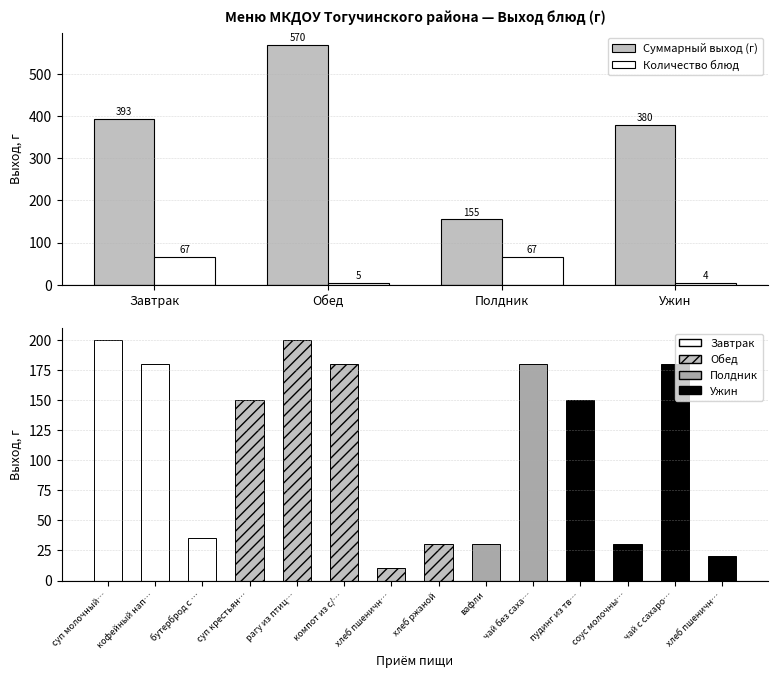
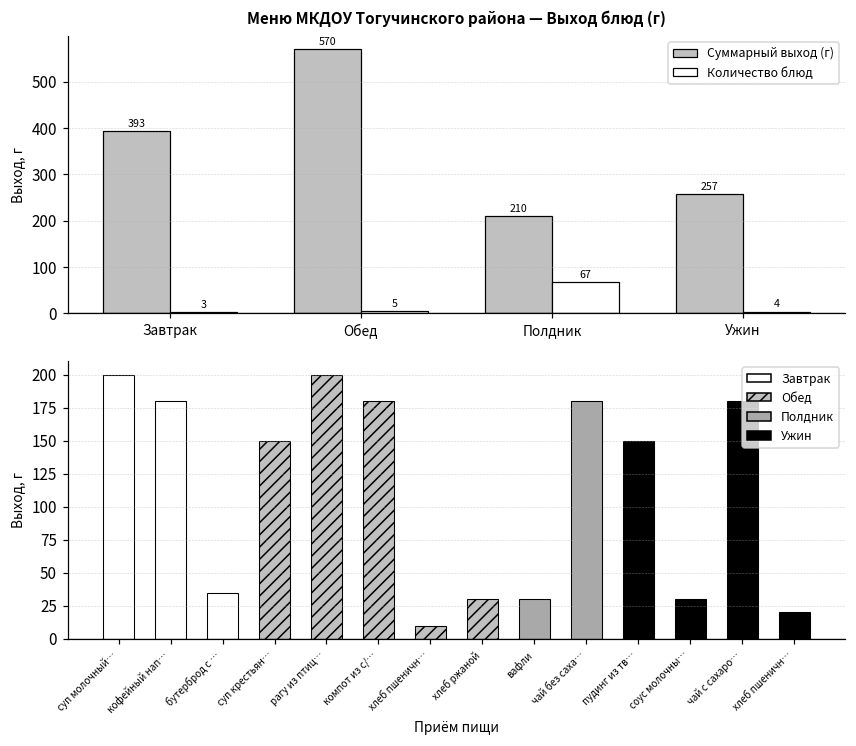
Меню МКДОУ Тогучинского района — Выход блюд (г), Количество блюд, Завтрак: 67 -> 3
Меню МКДОУ Тогучинского района — Выход блюд (г), Суммарный выход (г), Полдник: 155 -> 210
Меню МКДОУ Тогучинского района — Выход блюд (г), Суммарный выход (г), Ужин: 380 -> 257
